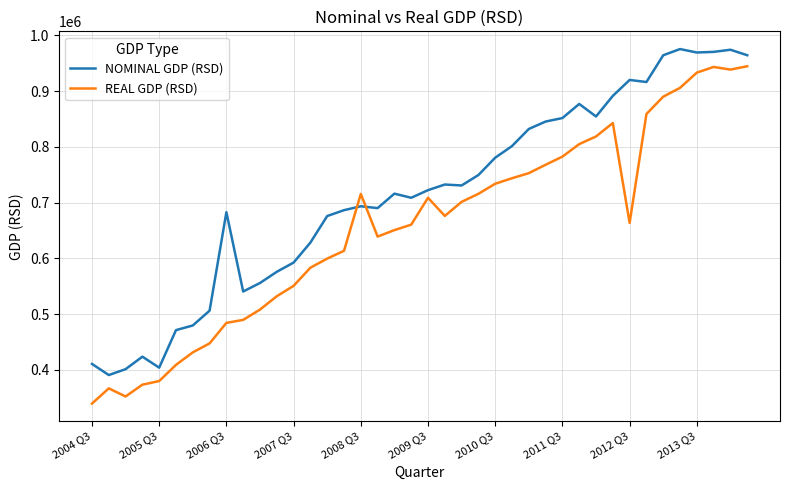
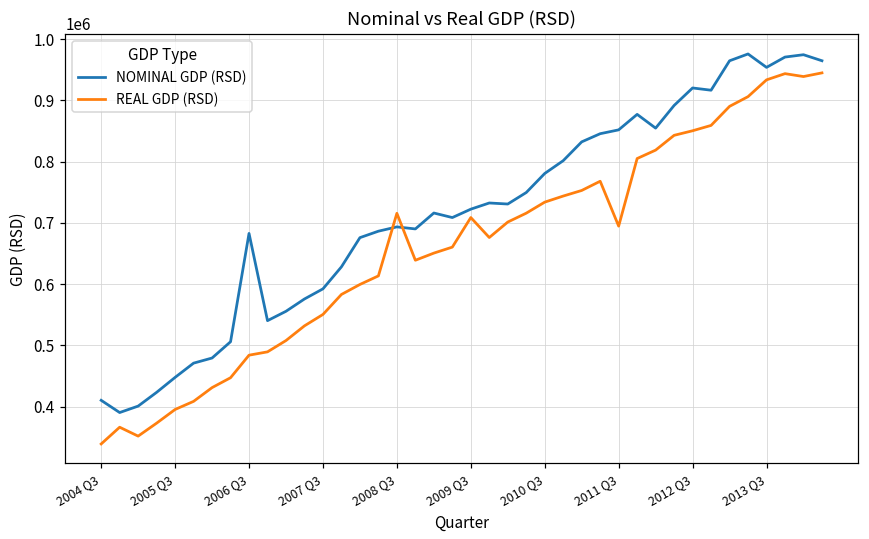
NOMINAL GDP (RSD), 2005 Q3: 400000 -> 450000
REAL GDP (RSD), 2005 Q3: 380000 -> 400000
REAL GDP (RSD), 2011 Q3: 780000 -> 690000
REAL GDP (RSD), 2012 Q3: 660000 -> 850000
NOMINAL GDP (RSD), 2013 Q3: 970000 -> 950000
